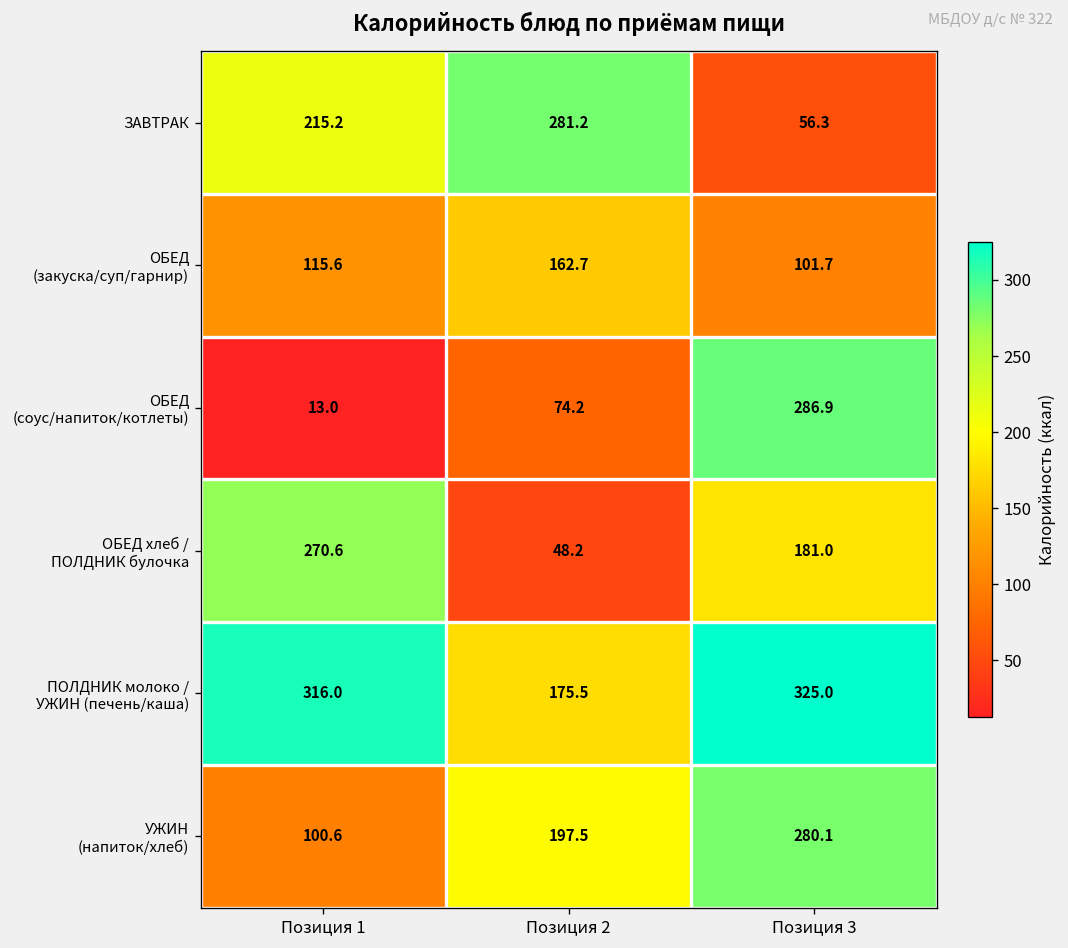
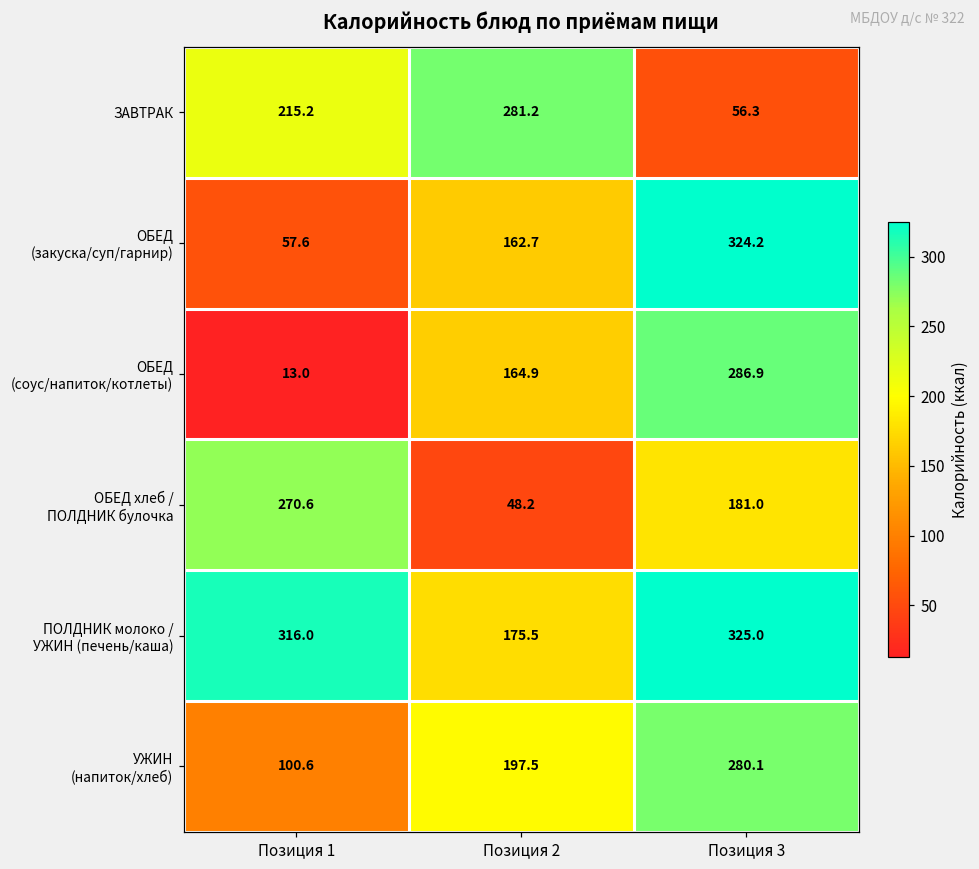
ОБЕД (закуска/суп/гарнир), Позиция 1: 115.6 -> 57.6
ОБЕД (закуска/суп/гарнир), Позиция 3: 101.7 -> 324.2
ОБЕД (соус/напиток/котлеты), Позиция 2: 74.2 -> 164.9
